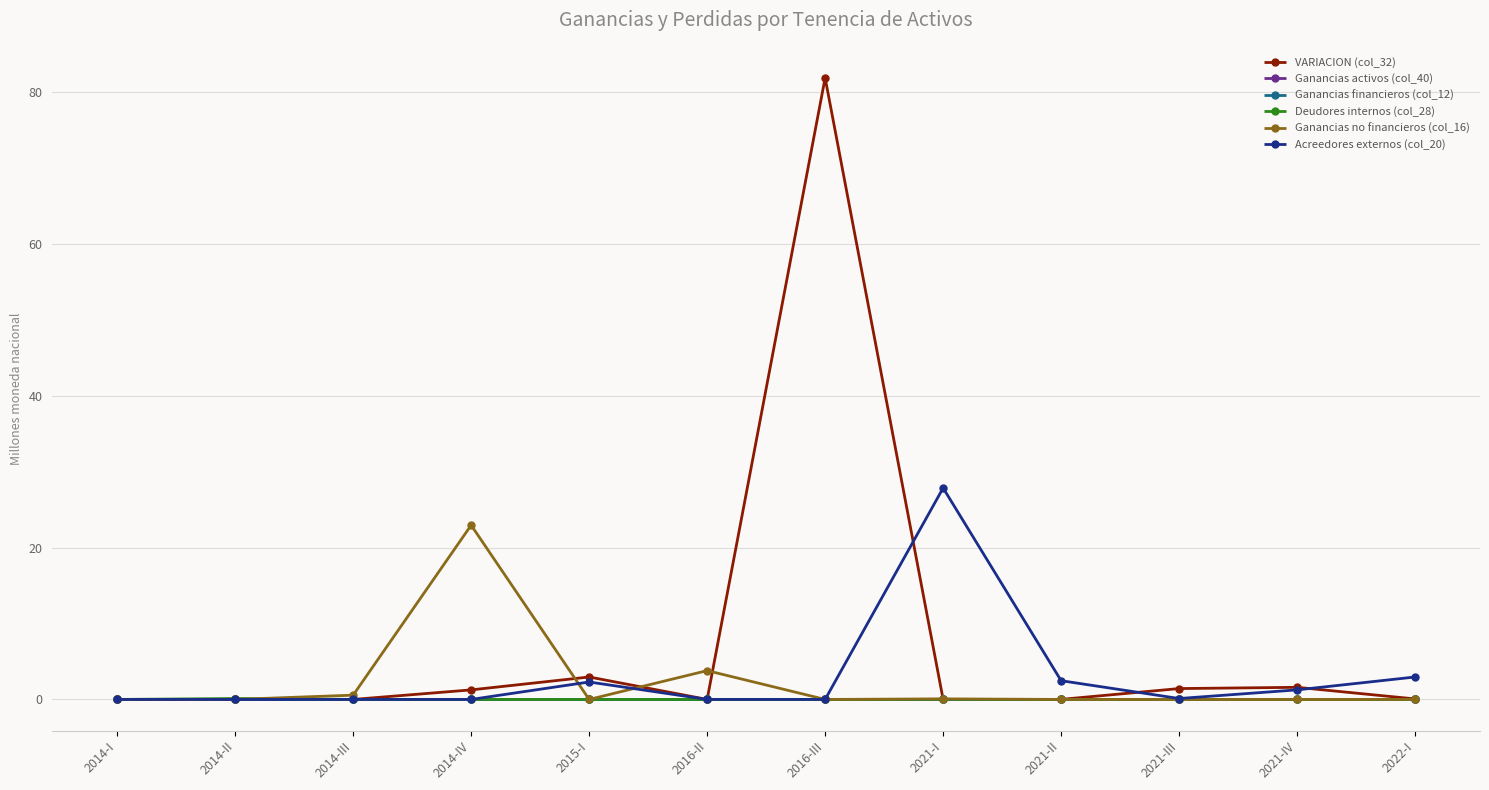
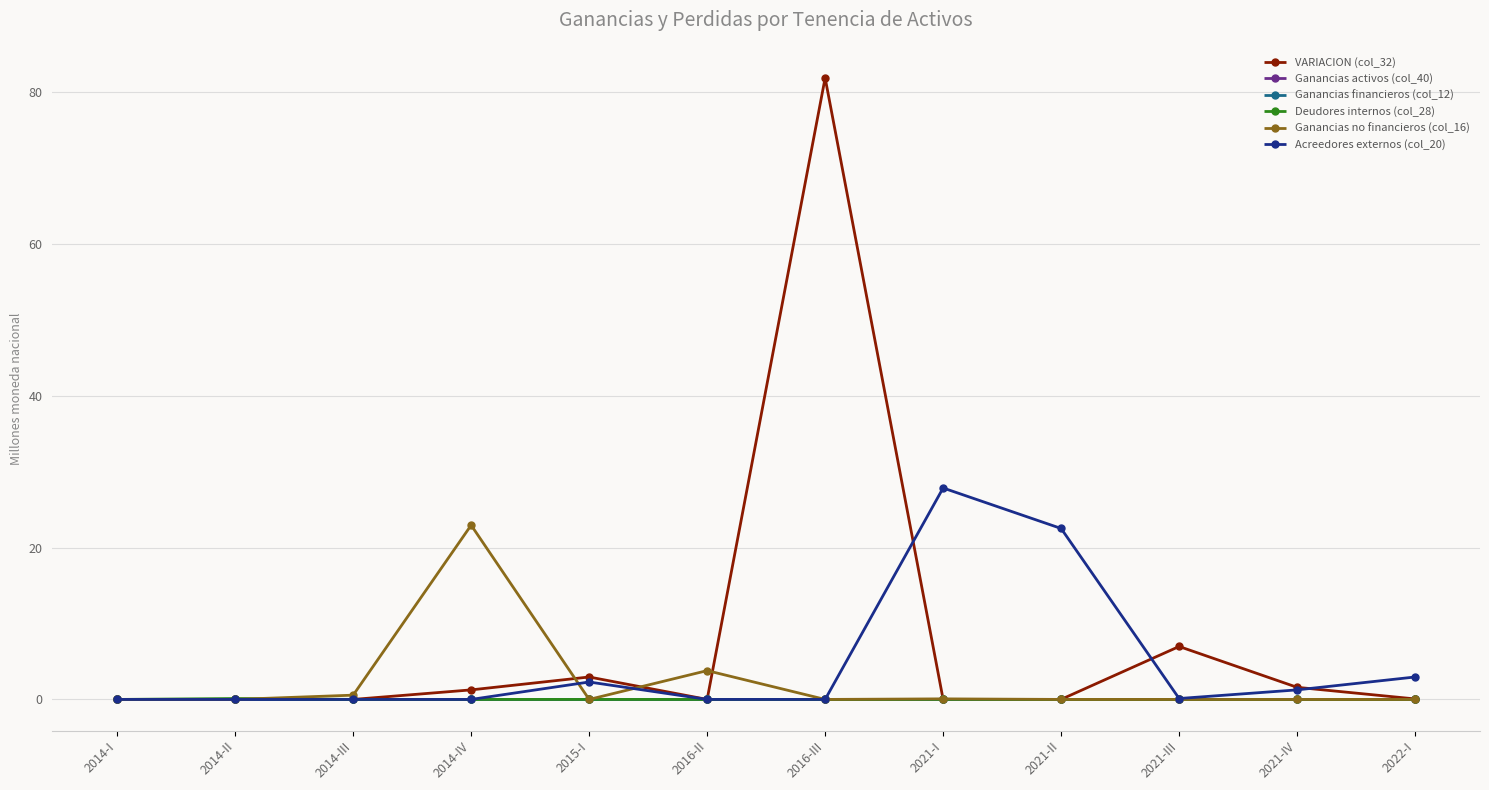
Acreedores externos (col_20), 2021-II: 2 -> 23
VARIACION (col_32), 2021-III: 1 -> 7
